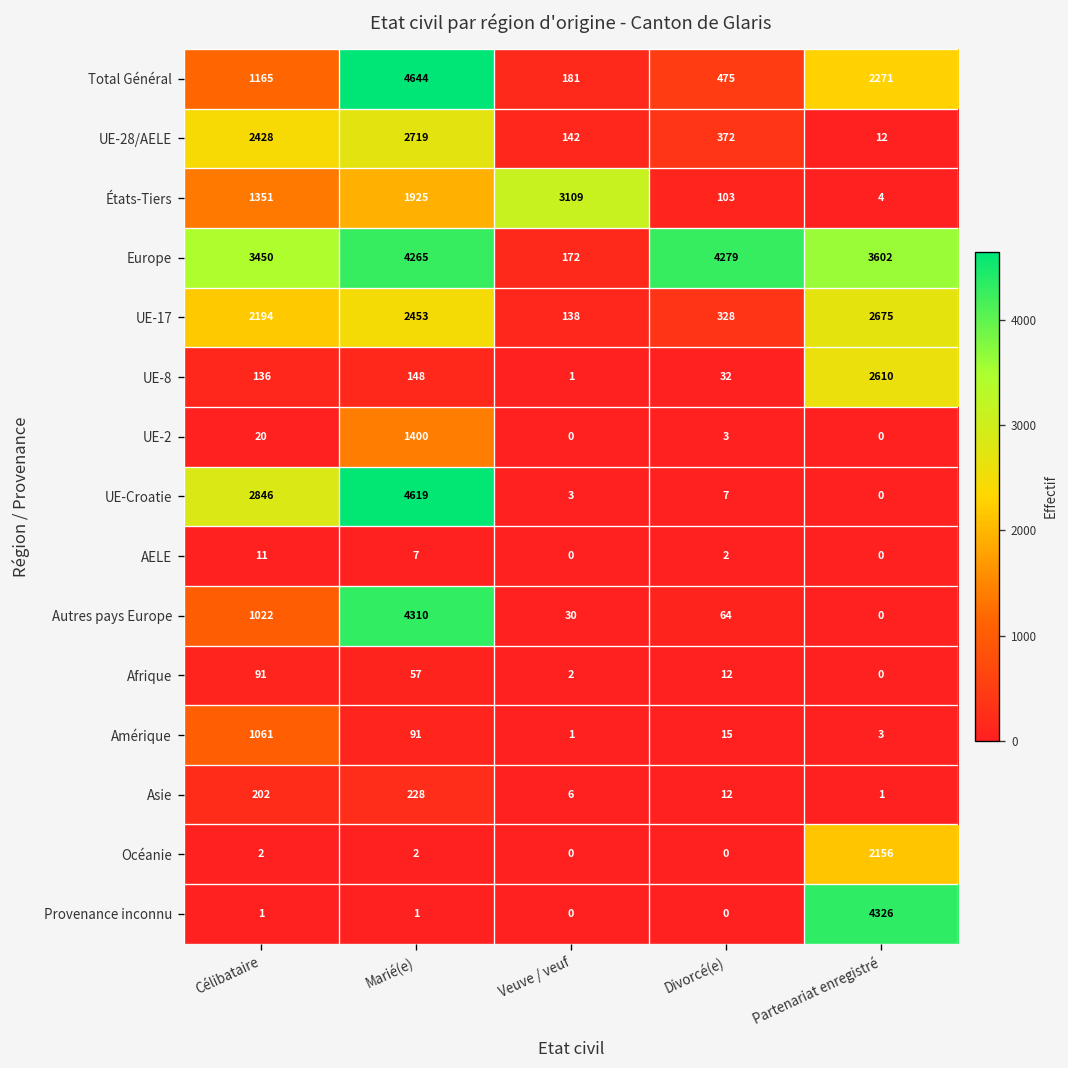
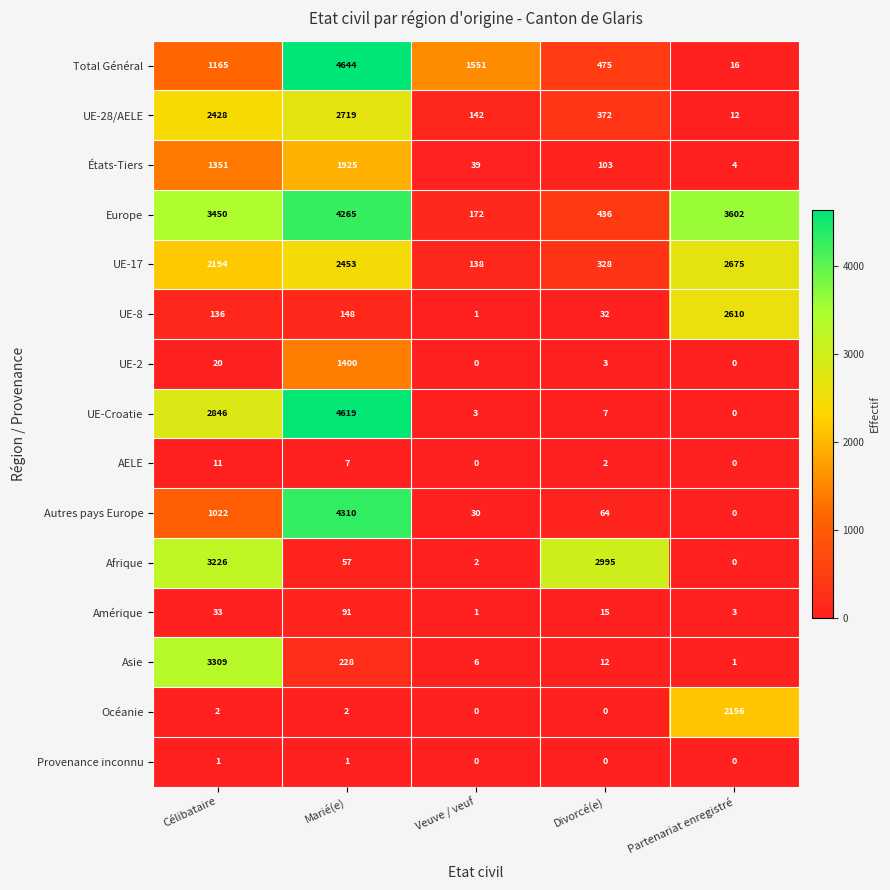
Total Général, Veuve / veuf: 181 -> 1551
Total Général, Partenariat enregistré: 2271 -> 16
États-Tiers, Veuve / veuf: 3109 -> 39
Europe, Divorcé(e): 4279 -> 436
Afrique, Célibataire: 91 -> 3226
Afrique, Divorcé(e): 12 -> 2995
Amérique, Célibataire: 1061 -> 33
Asie, Célibataire: 202 -> 3309
Provenance inconnu, Partenariat enregistré: 4326 -> 0
